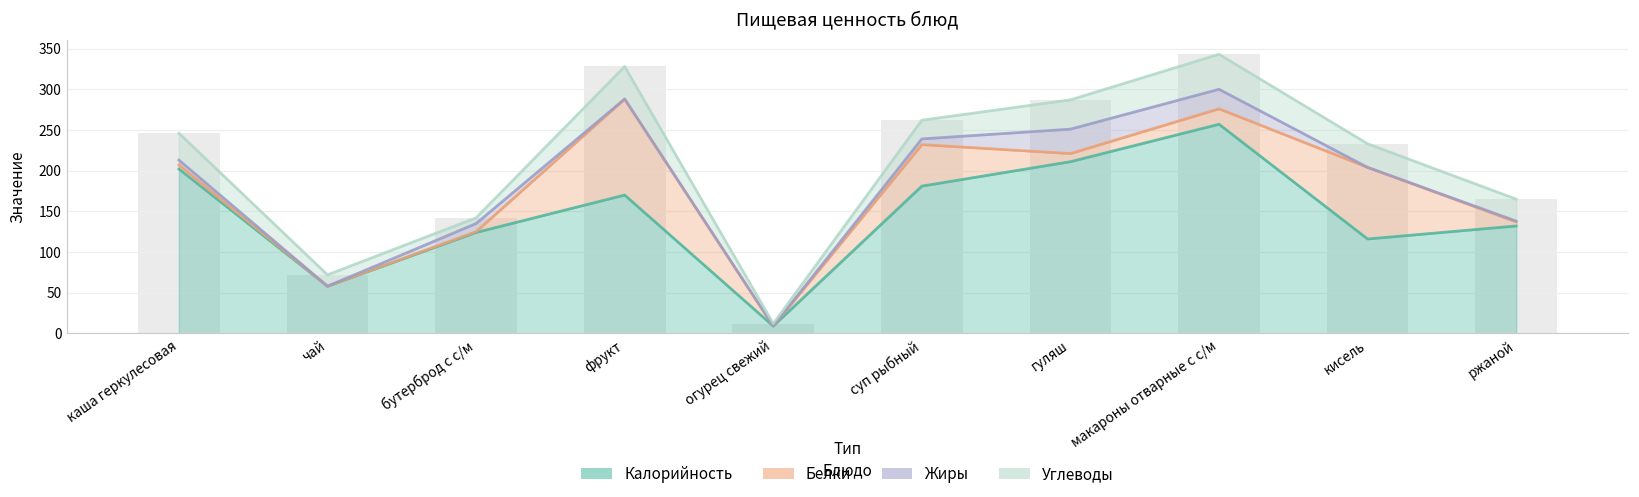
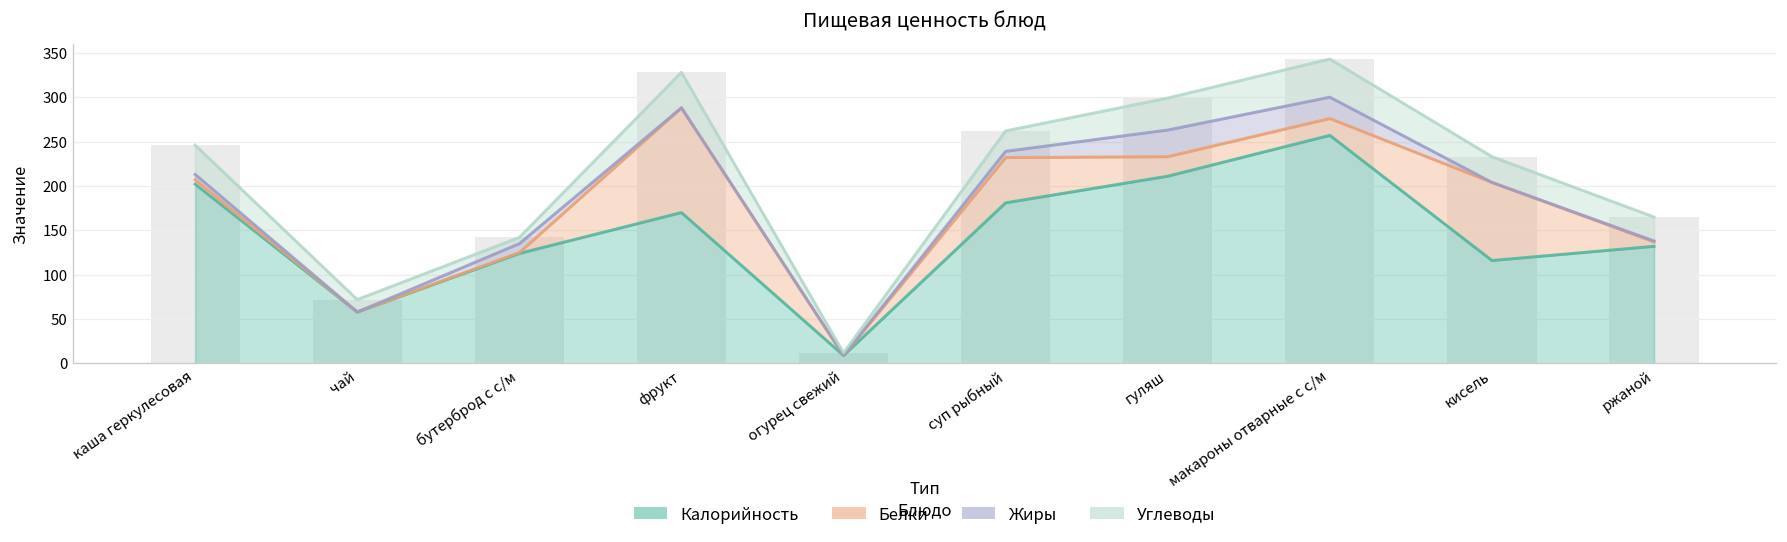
Белки, гуляш: 10 -> 20
